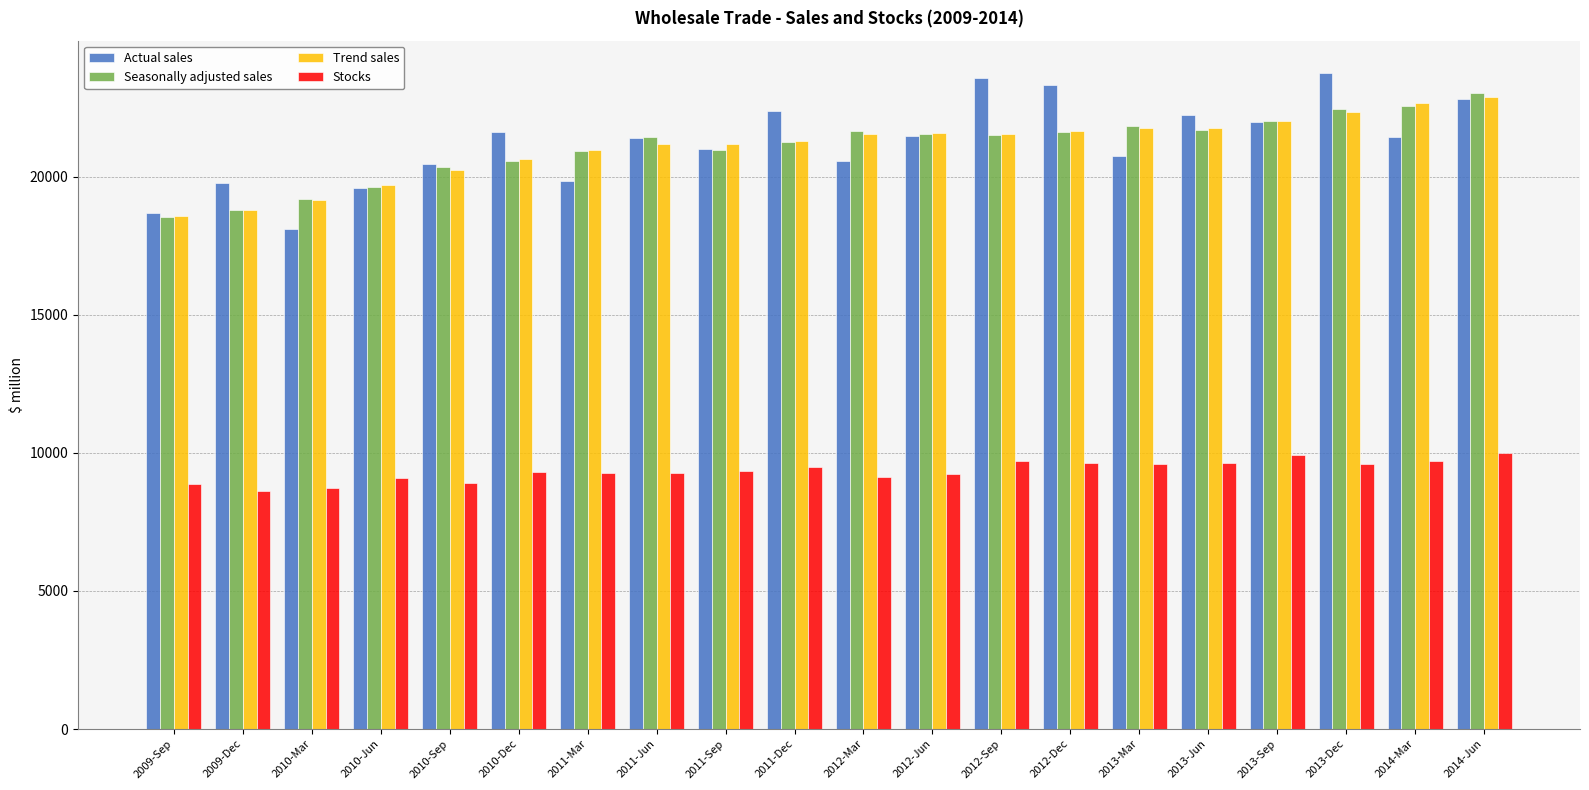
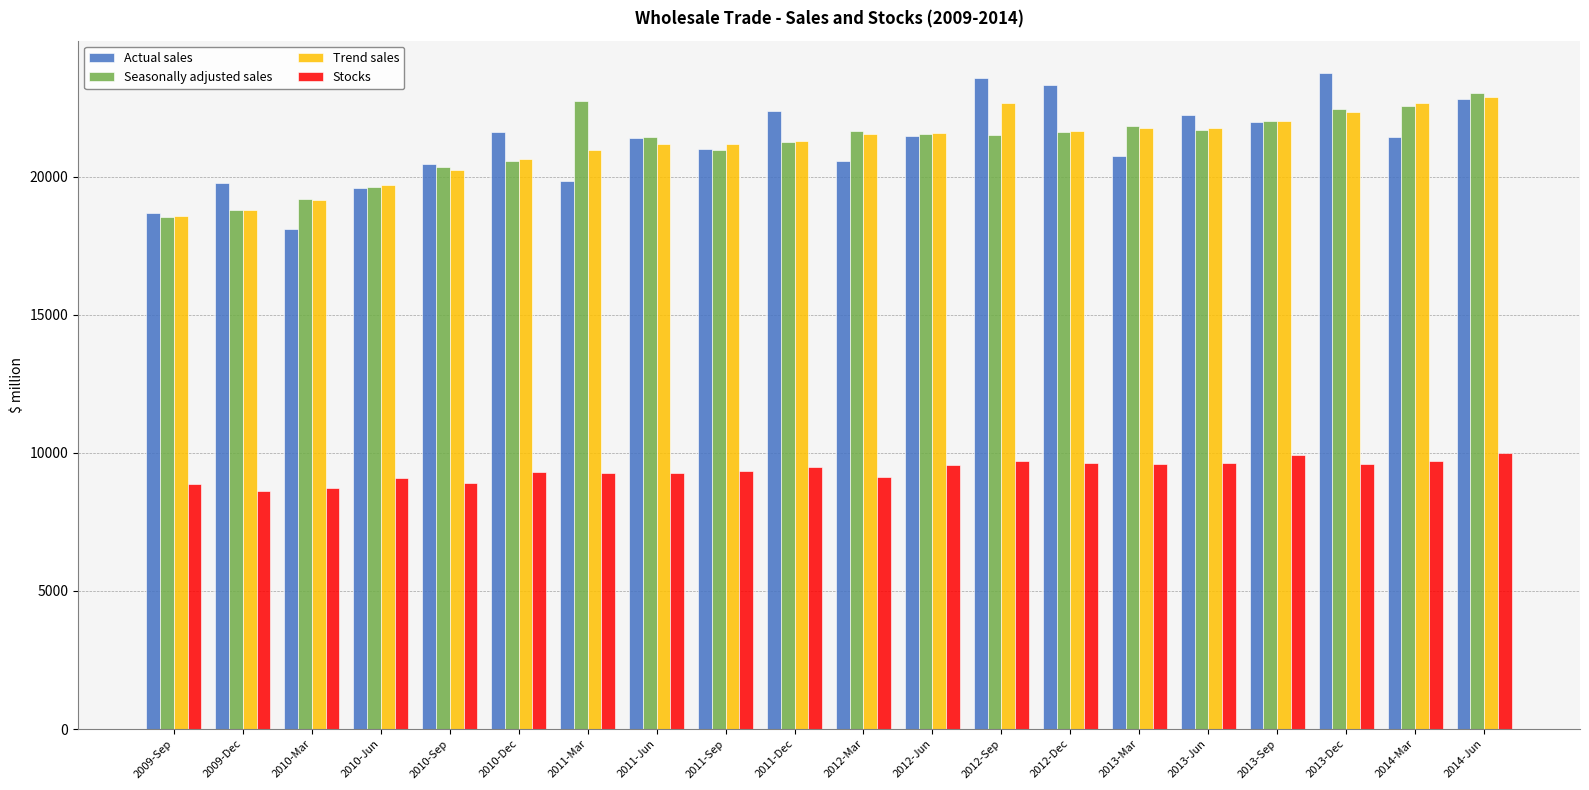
Seasonally adjusted sales, 2011-Mar: 21000 -> 22700
Stocks, 2012-Jun: 9200 -> 9600
Trend sales, 2012-Sep: 21500 -> 22700
